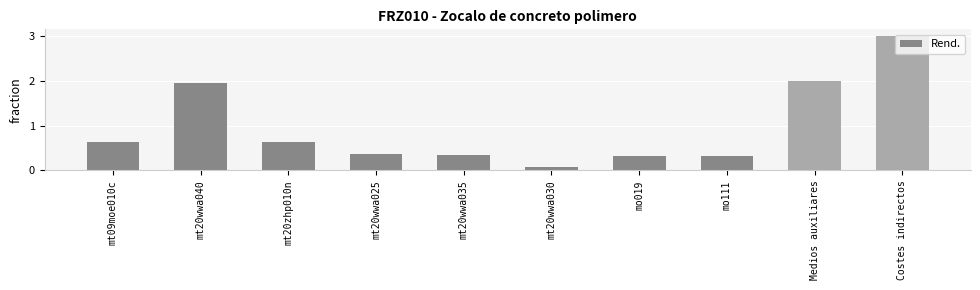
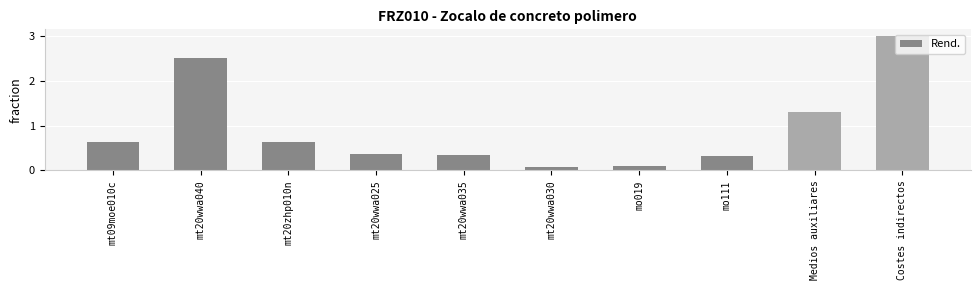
mt20wwa040: 2.0 -> 2.5
mo019: 0.3 -> 0.1
Medios auxiliares: 2.0 -> 1.3
